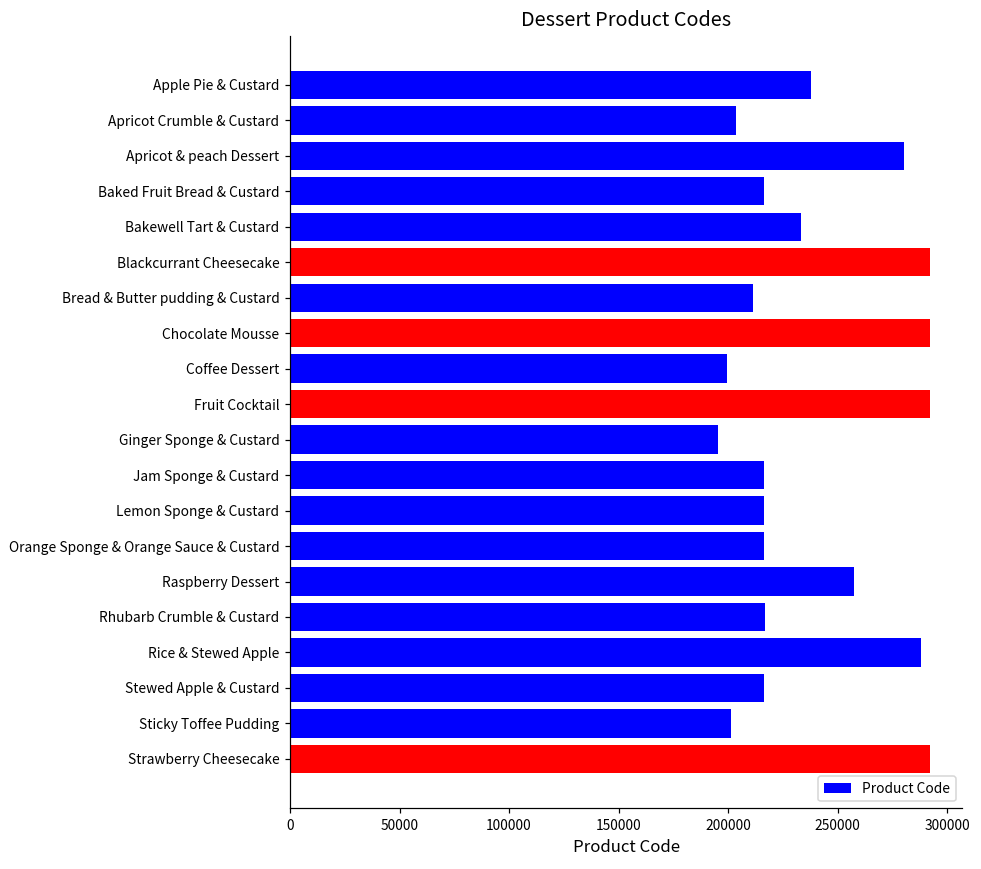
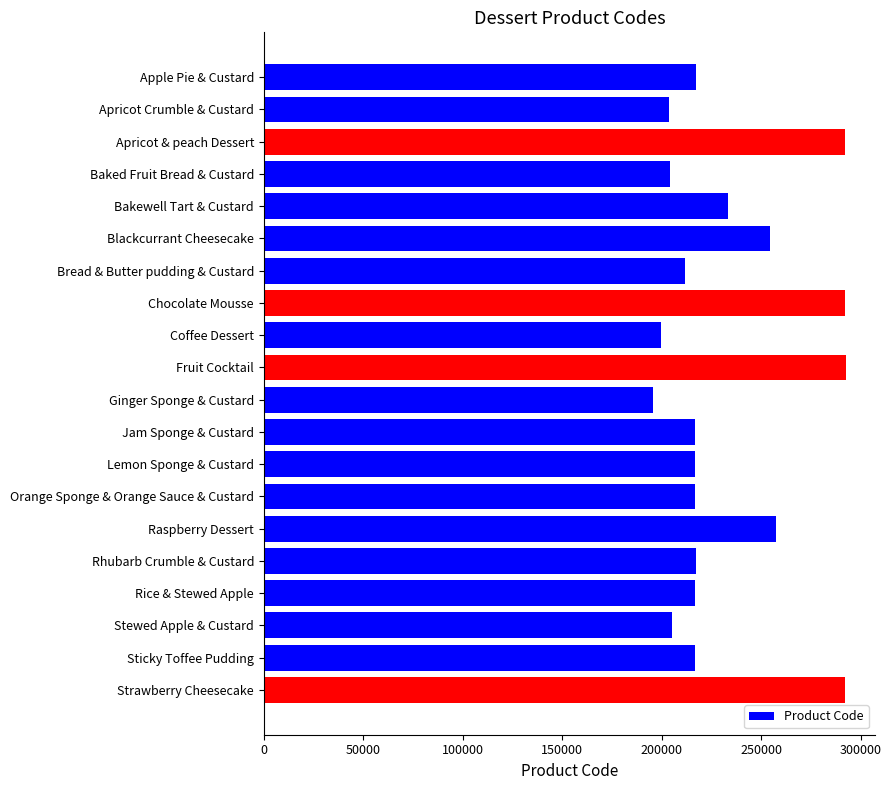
Apple Pie & Custard: 238000 -> 217000
Apricot & peach Dessert: 280000 -> 292000
Baked Fruit Bread & Custard: 216000 -> 204000
Blackcurrant Cheesecake: 292000 -> 254000
Rice & Stewed Apple: 288000 -> 216000
Stewed Apple & Custard: 216000 -> 205000
Sticky Toffee Pudding: 202000 -> 216000
